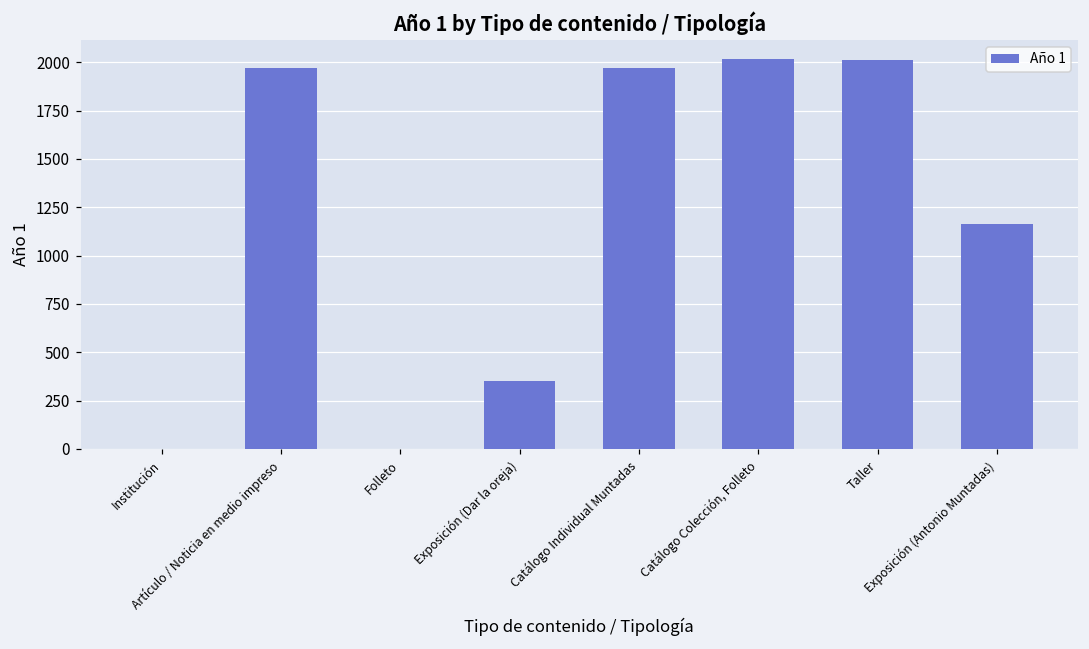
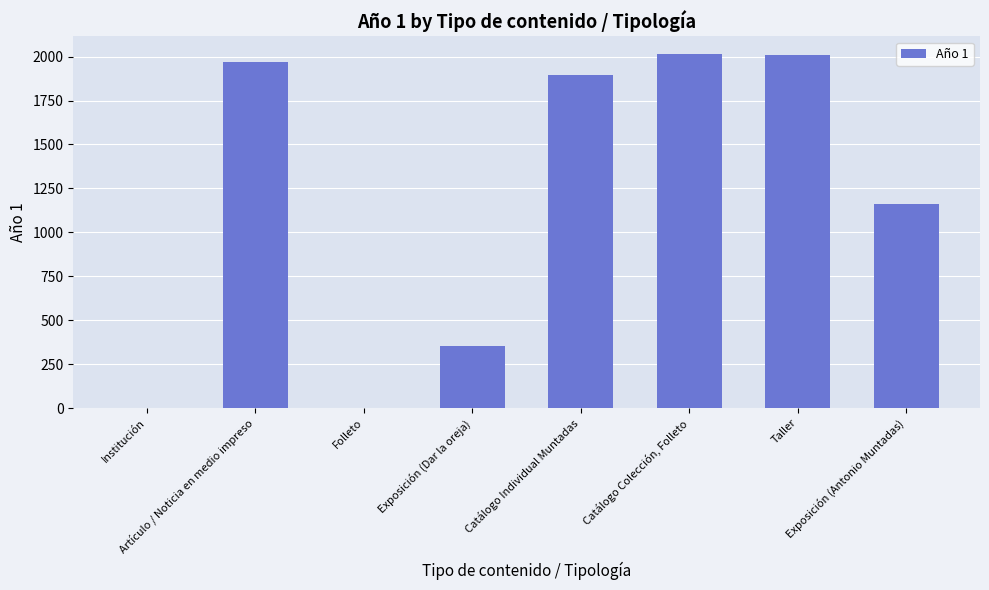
Catálogo Individual Muntadas: 1970 -> 1900
